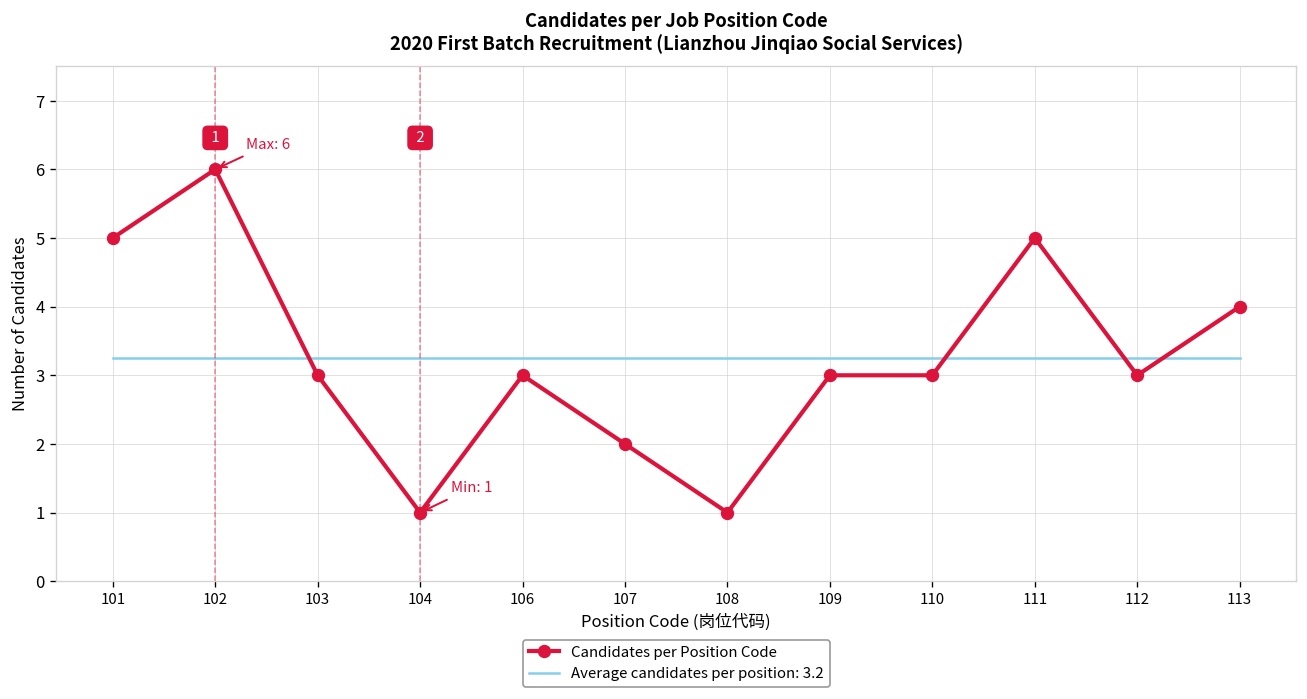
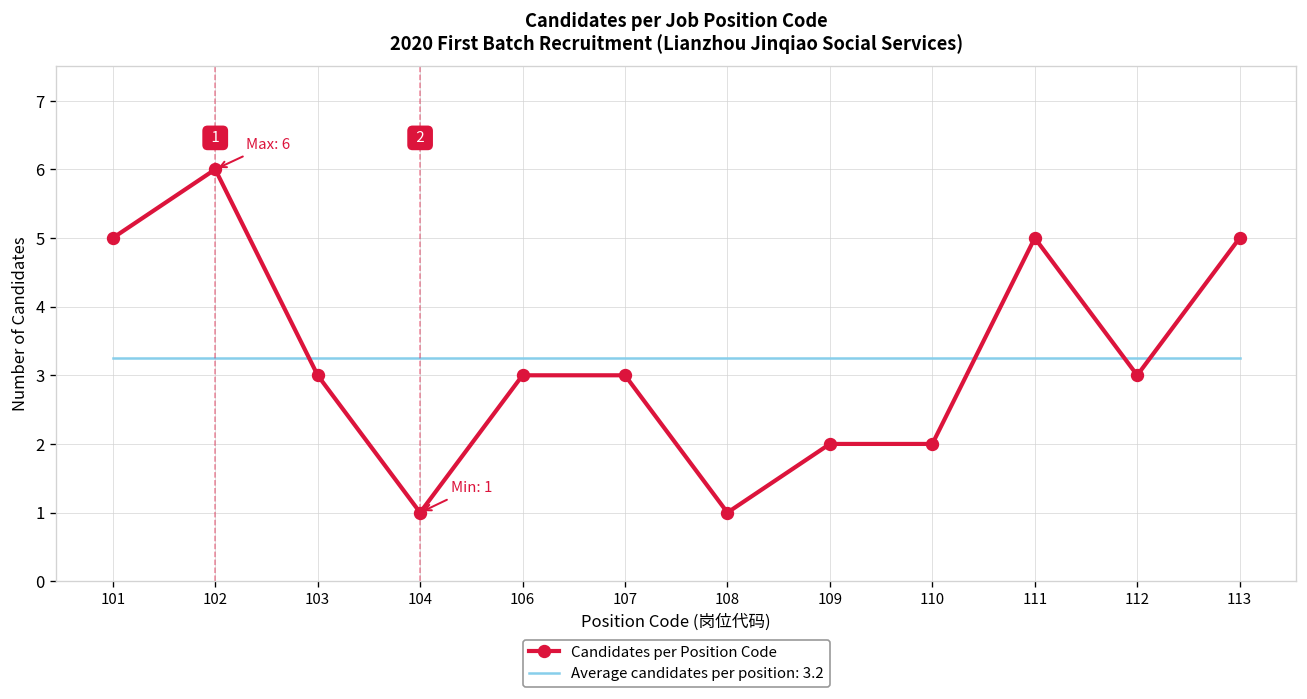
Candidates per Position Code, 107: 2 -> 3
Candidates per Position Code, 109: 3 -> 2
Candidates per Position Code, 110: 3 -> 2
Candidates per Position Code, 113: 4 -> 5
